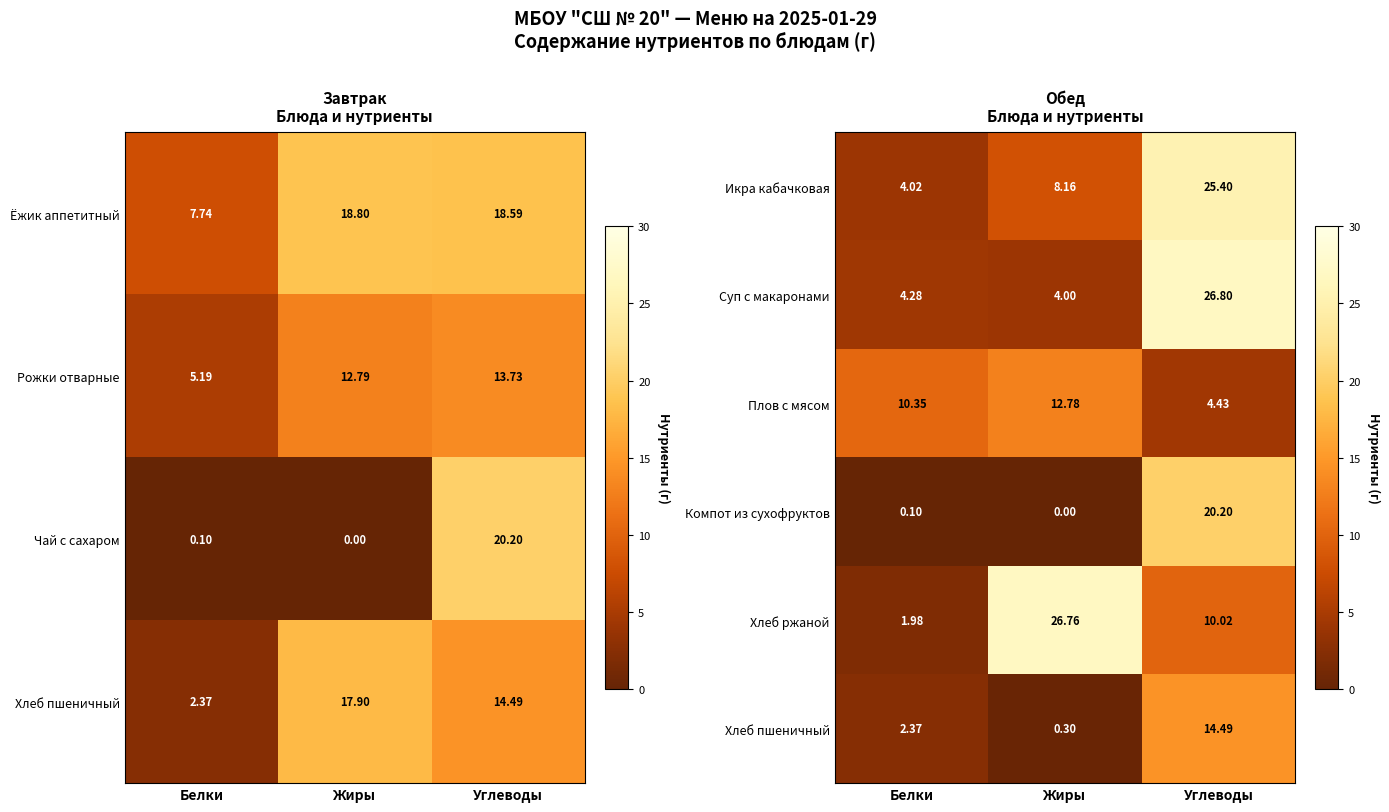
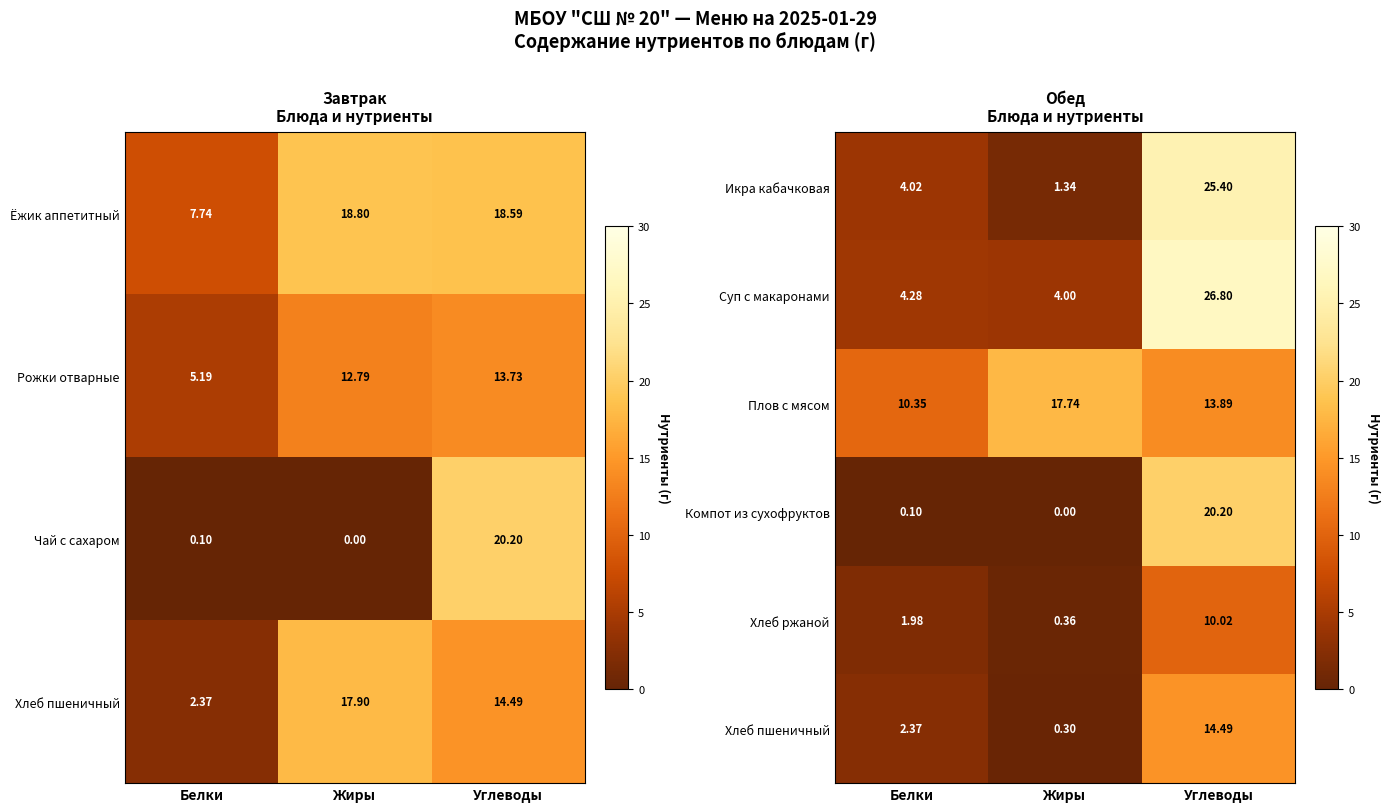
Обед Блюда и нутриенты, Икра кабачковая, Жиры: 8.16 -> 1.34
Обед Блюда и нутриенты, Плов с мясом, Жиры: 12.78 -> 17.74
Обед Блюда и нутриенты, Плов с мясом, Углеводы: 4.43 -> 13.89
Обед Блюда и нутриенты, Хлеб ржаной, Жиры: 26.76 -> 0.36
